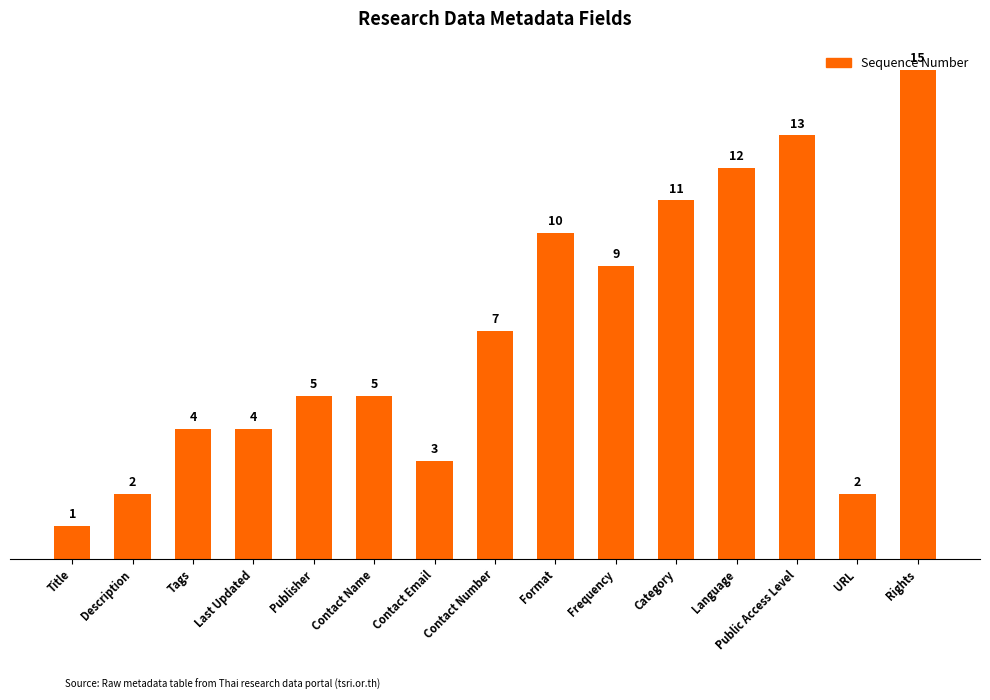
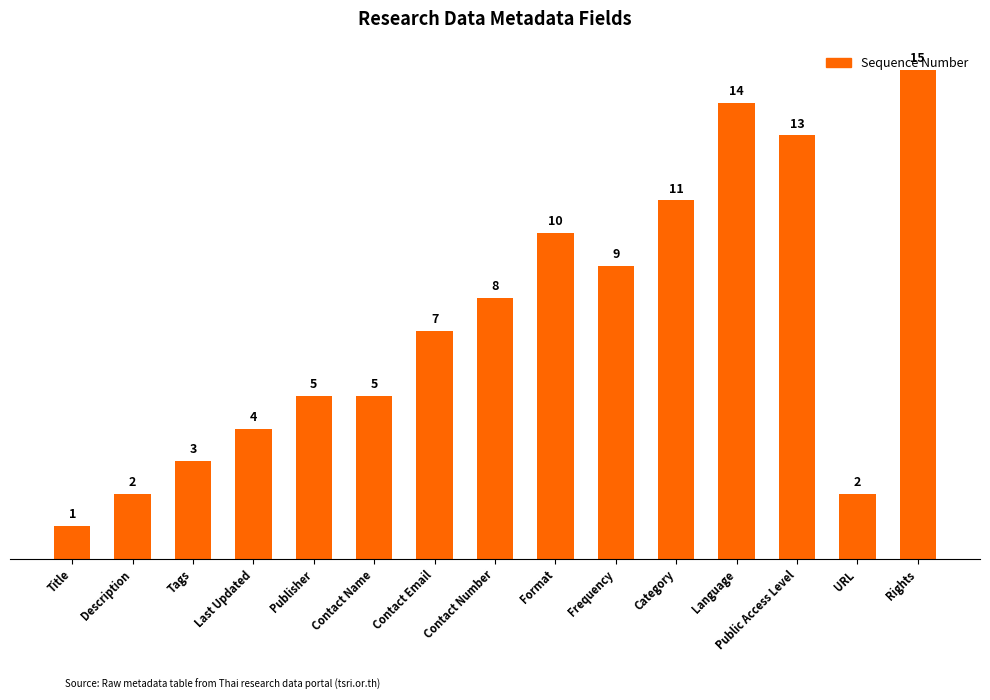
Tags: 4 -> 3
Contact Email: 3 -> 7
Contact Number: 7 -> 8
Language: 12 -> 14
